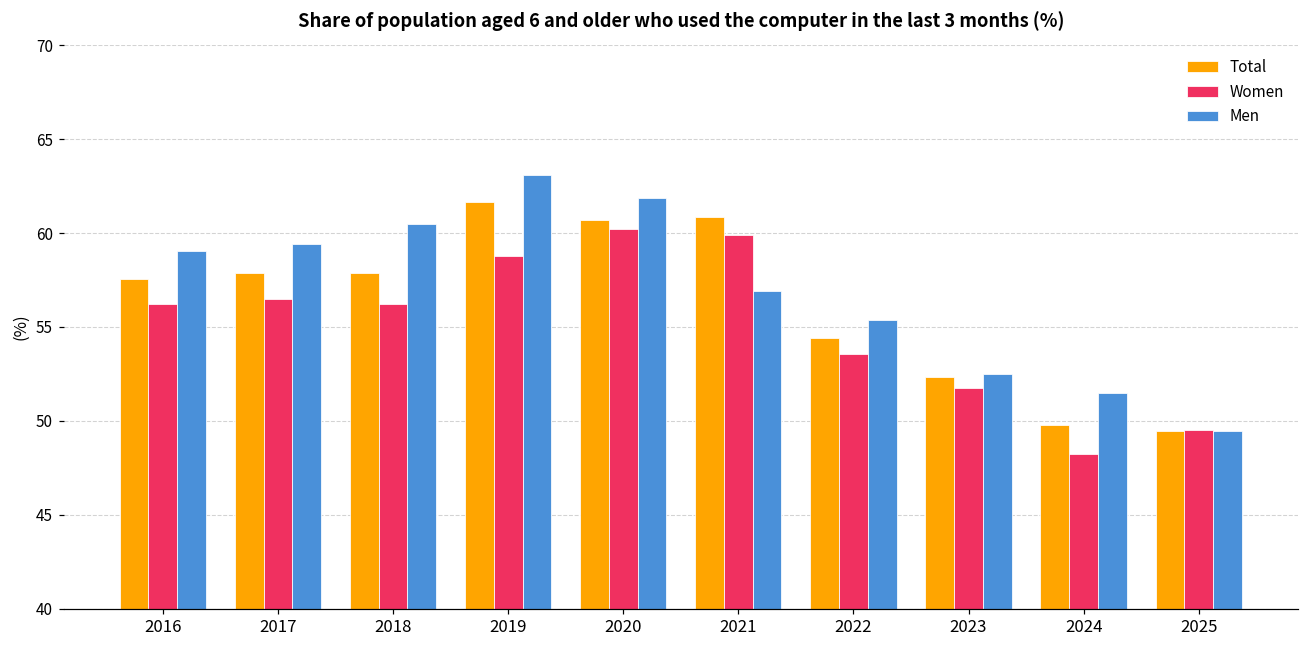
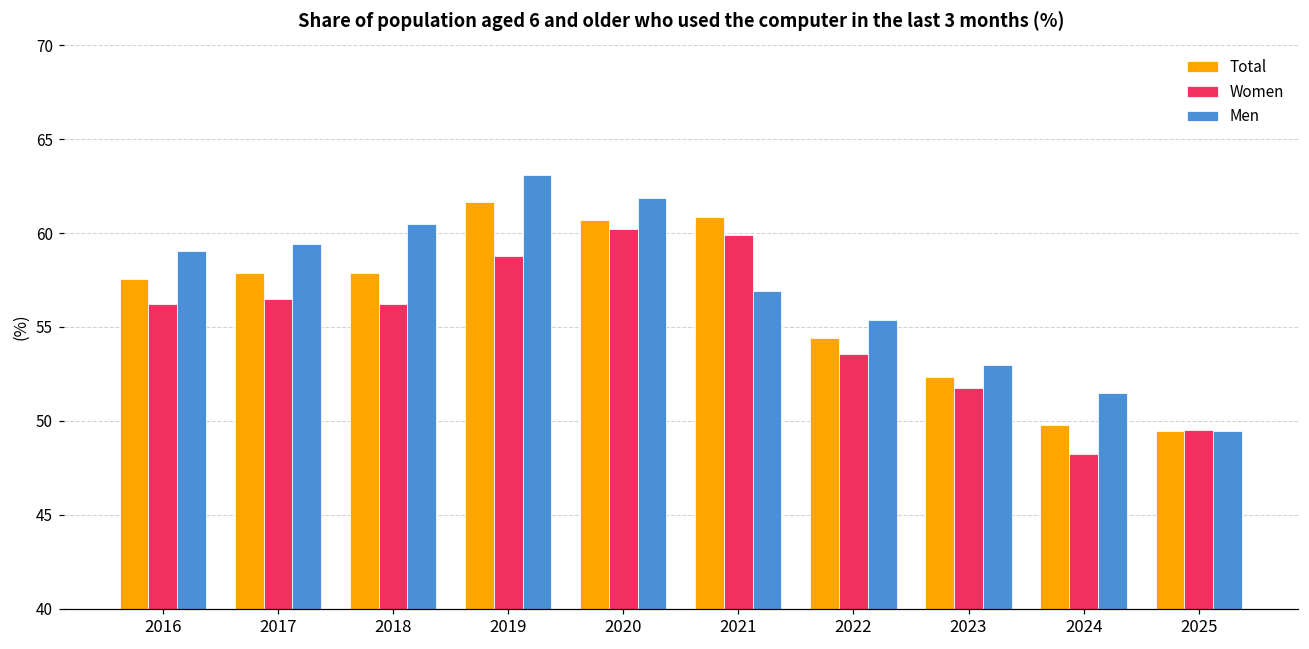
Men, 2023: 52.5 -> 53.0
